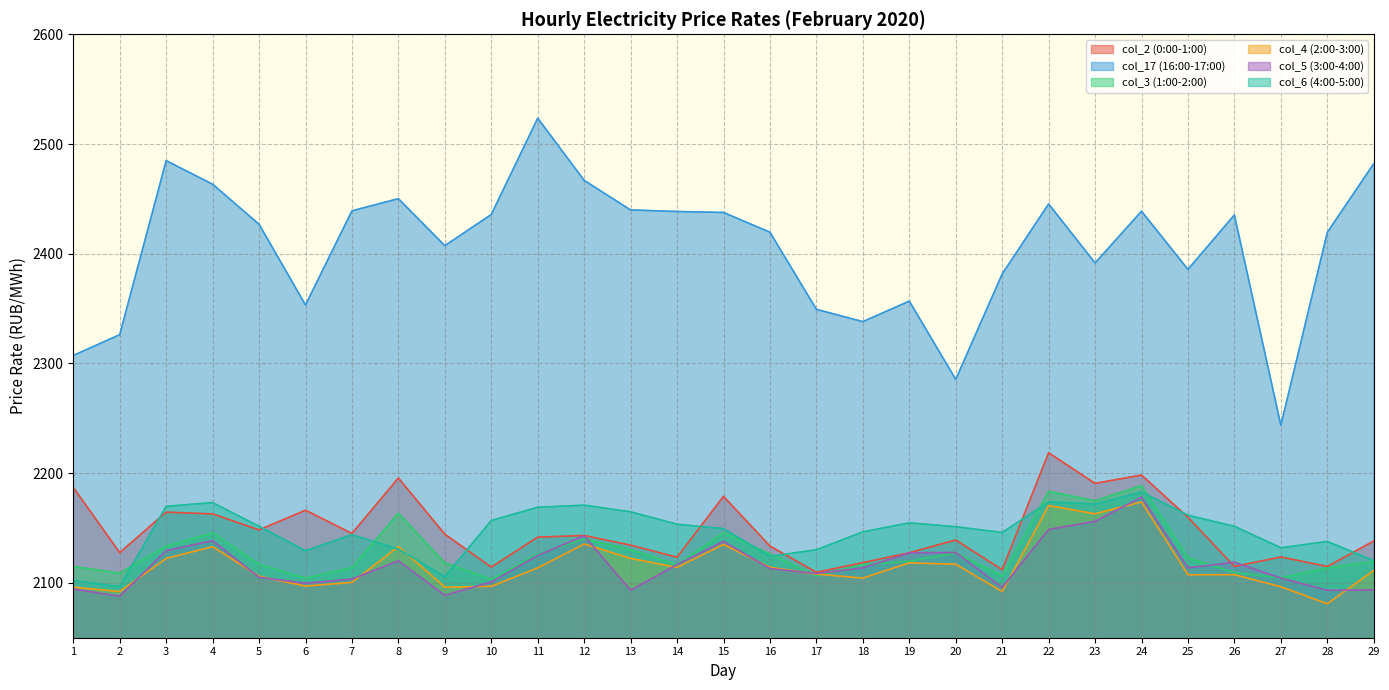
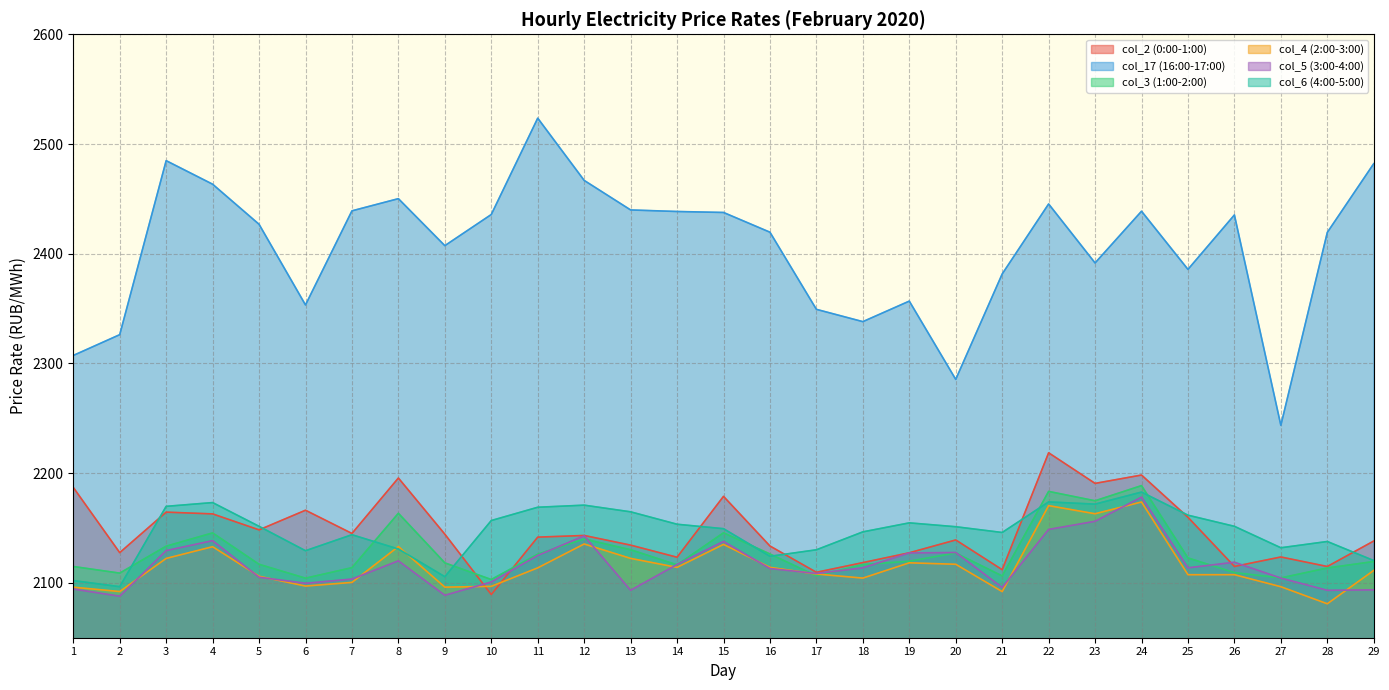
col_2 (0:00-1:00), 10: 2114 -> 2089
